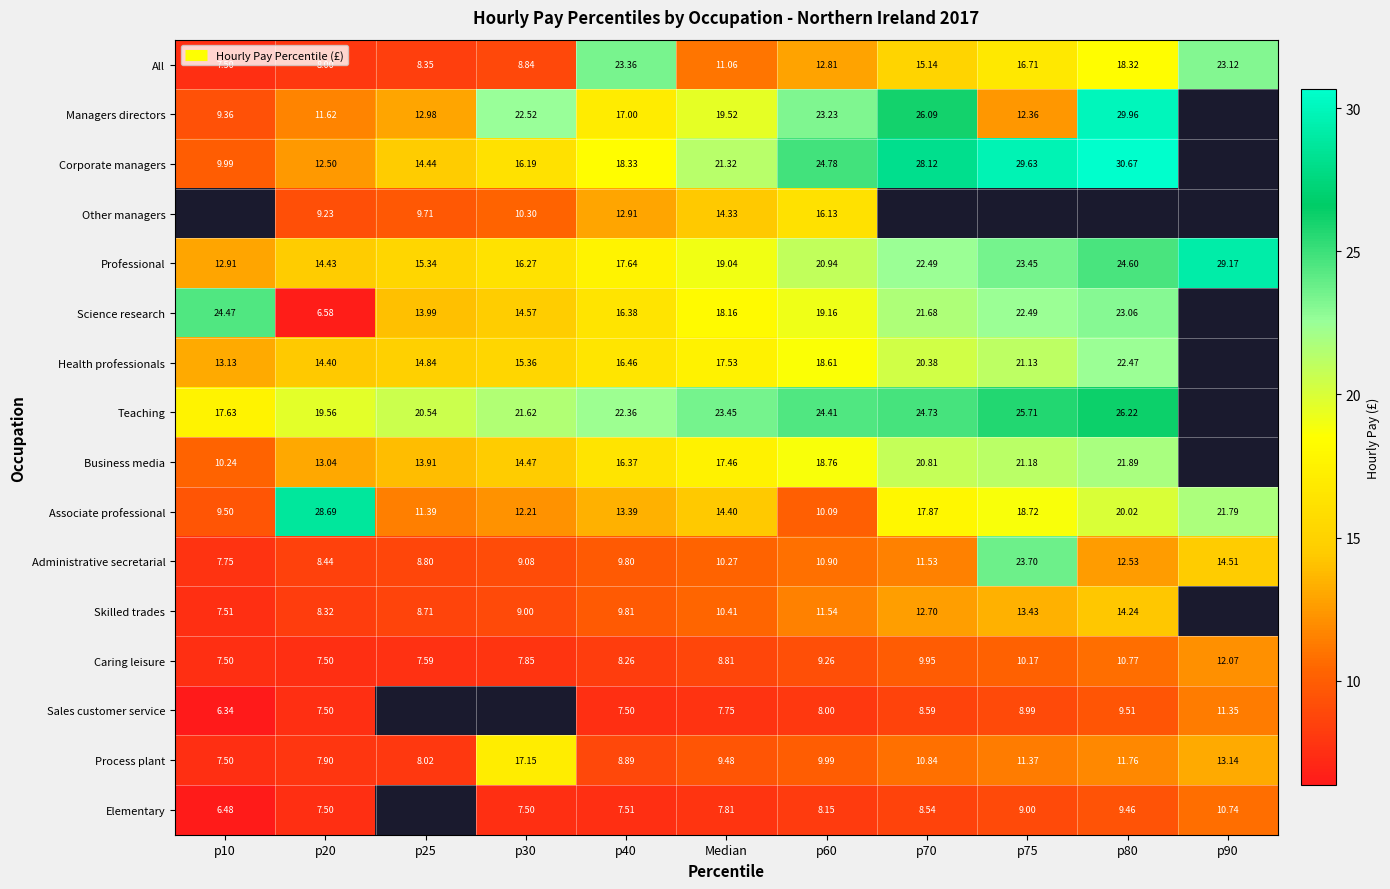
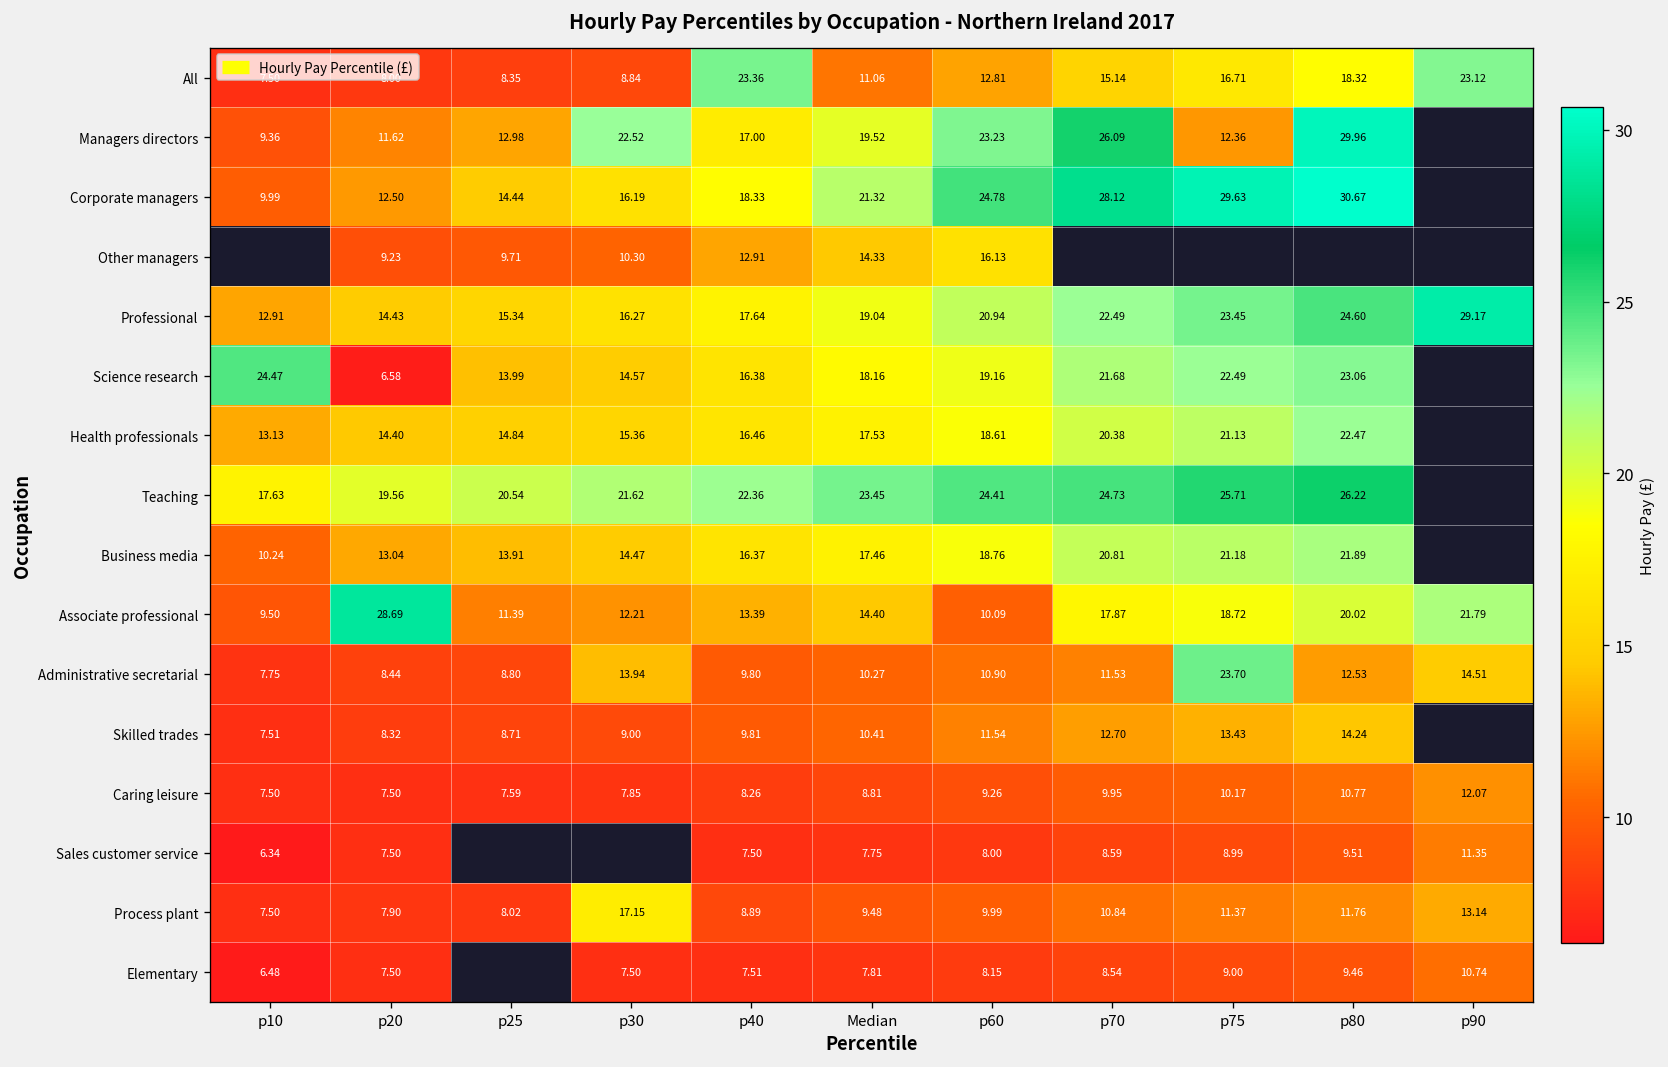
Administrative secretarial, p30: 9.08 -> 13.94
